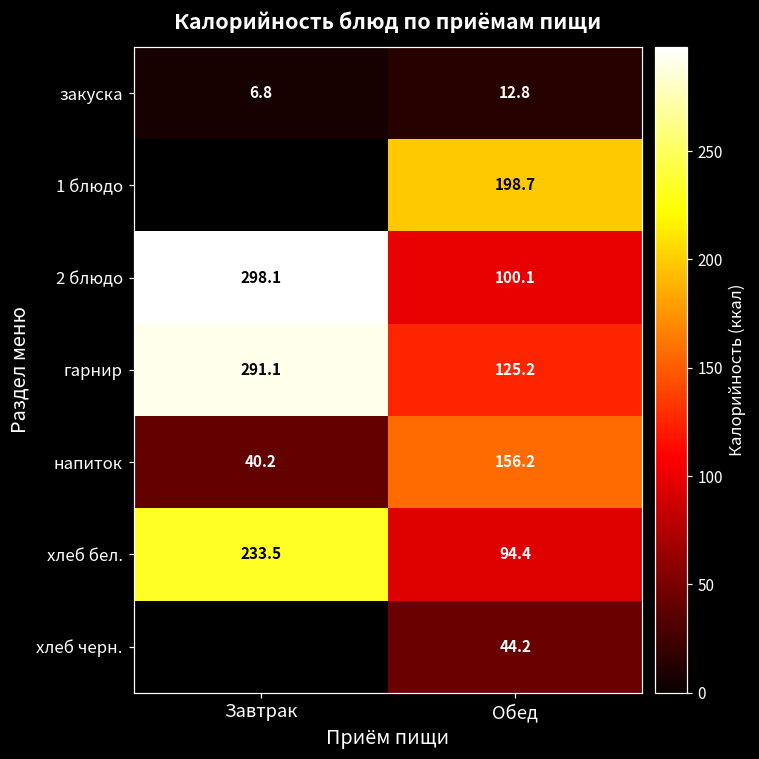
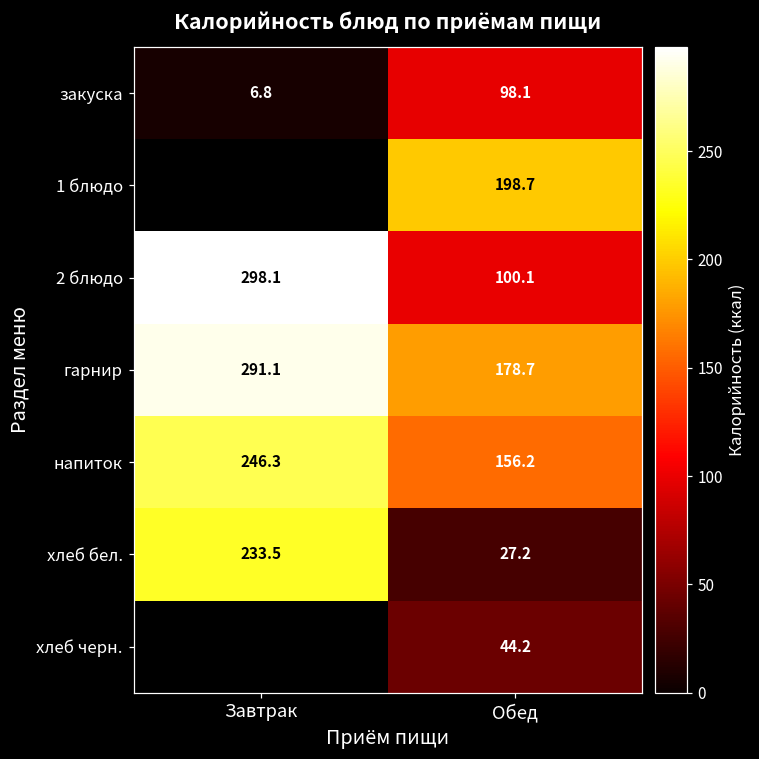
закуска, Обед: 12.8 -> 98.1
гарнир, Обед: 125.2 -> 178.7
напиток, Завтрак: 40.2 -> 246.3
хлеб бел., Обед: 94.4 -> 27.2
